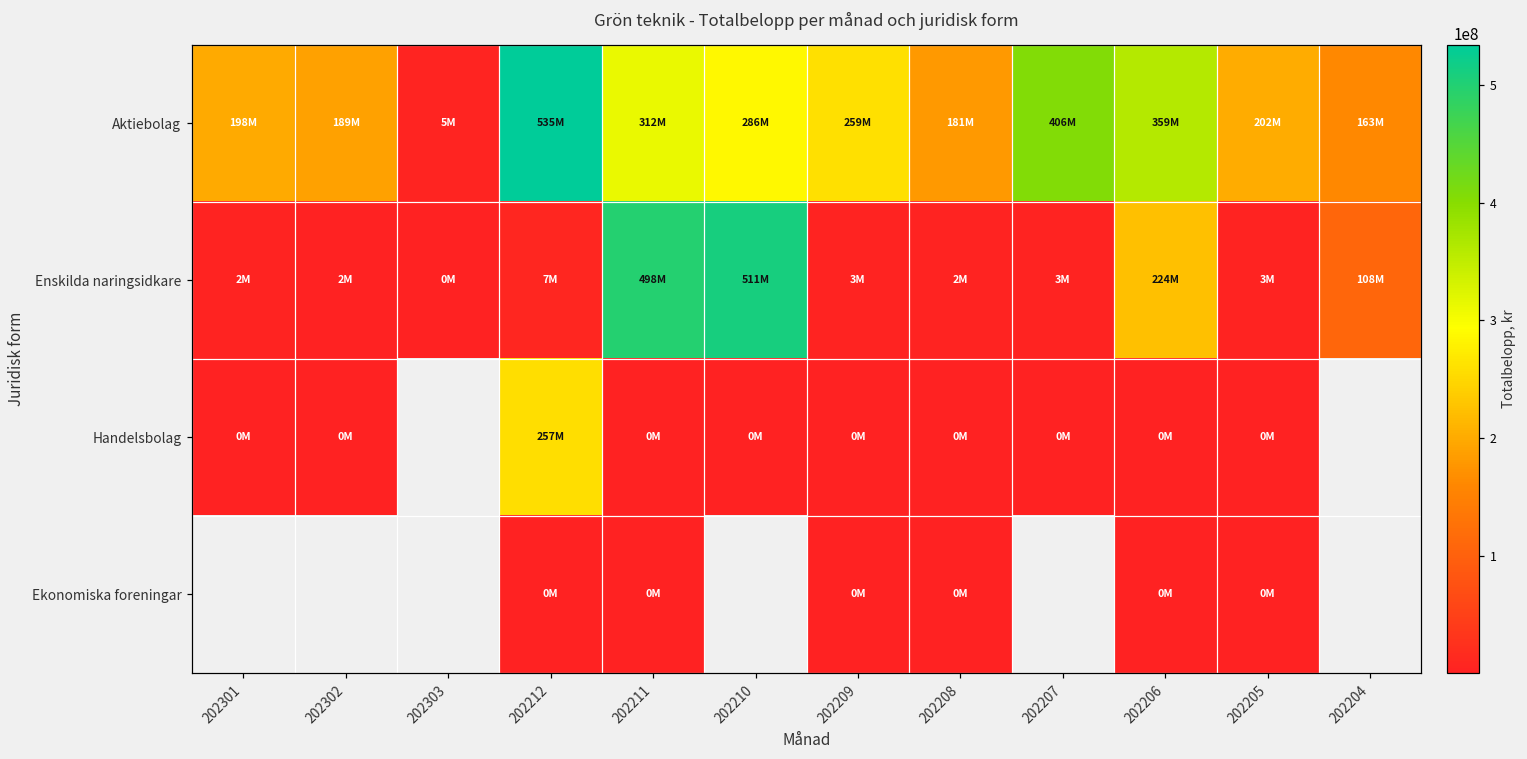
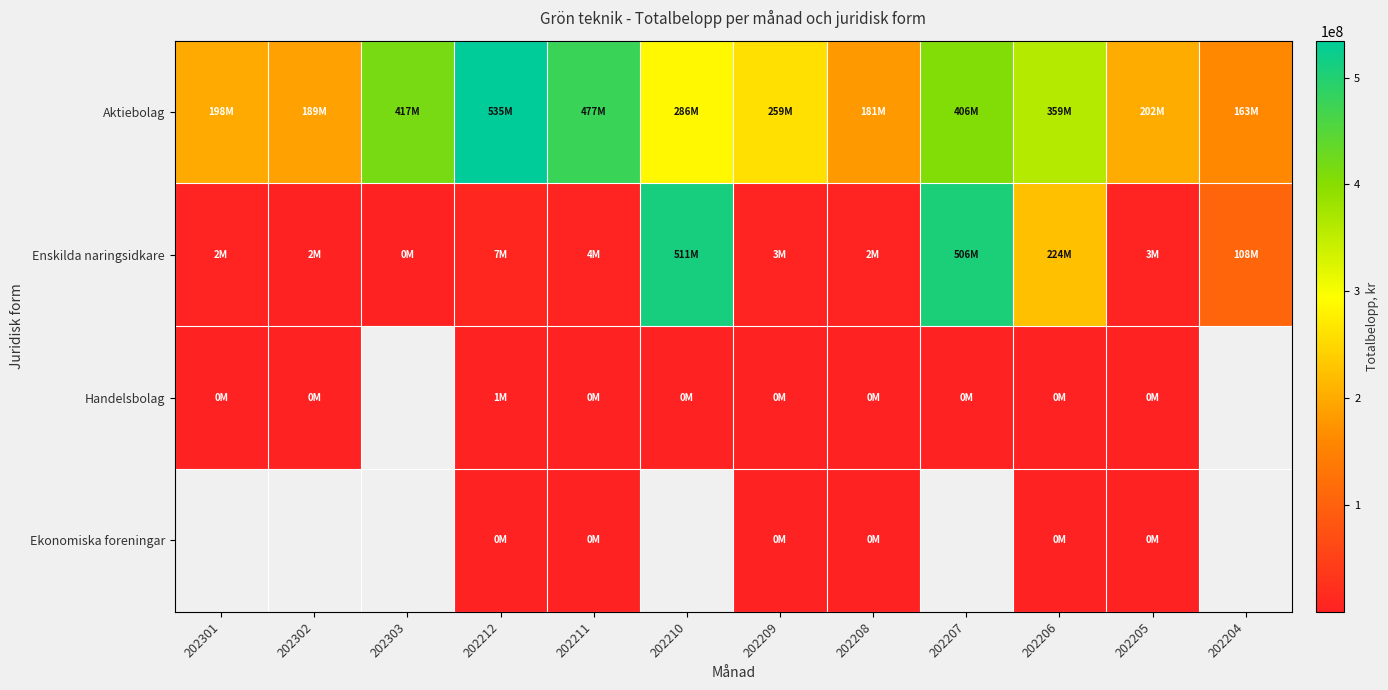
Aktiebolag, 202303: 5M -> 417M
Aktiebolag, 202211: 312M -> 477M
Enskilda naringsidkare, 202211: 498M -> 4M
Enskilda naringsidkare, 202207: 3M -> 506M
Handelsbolag, 202212: 257M -> 1M
